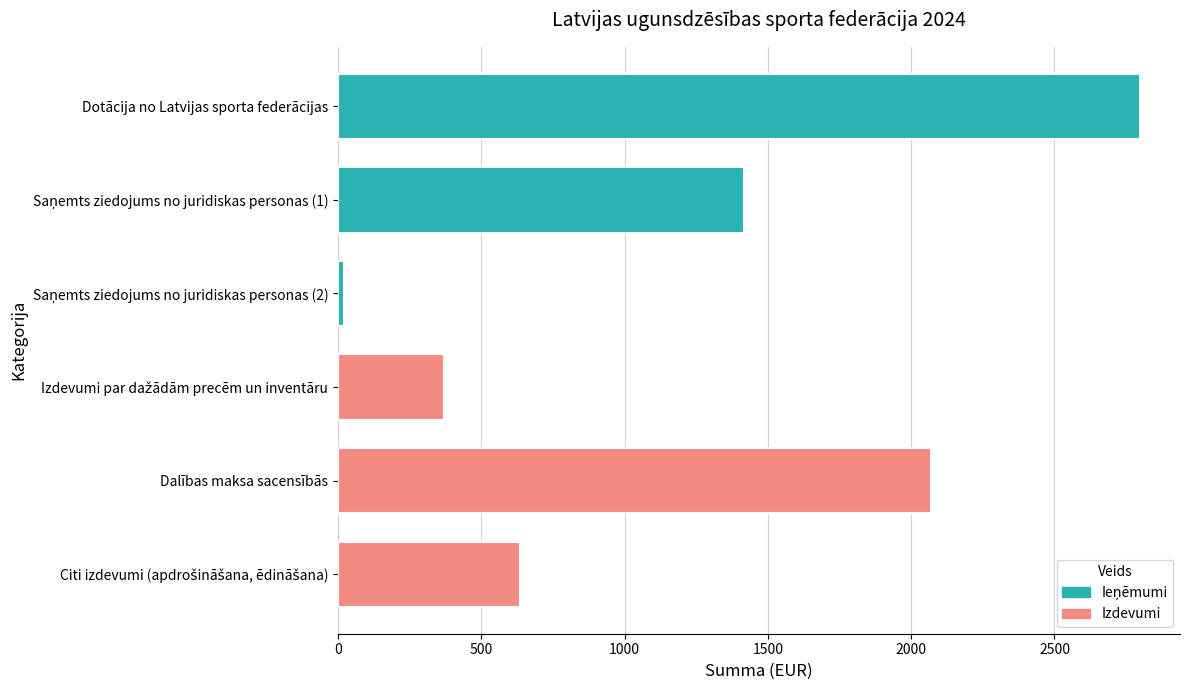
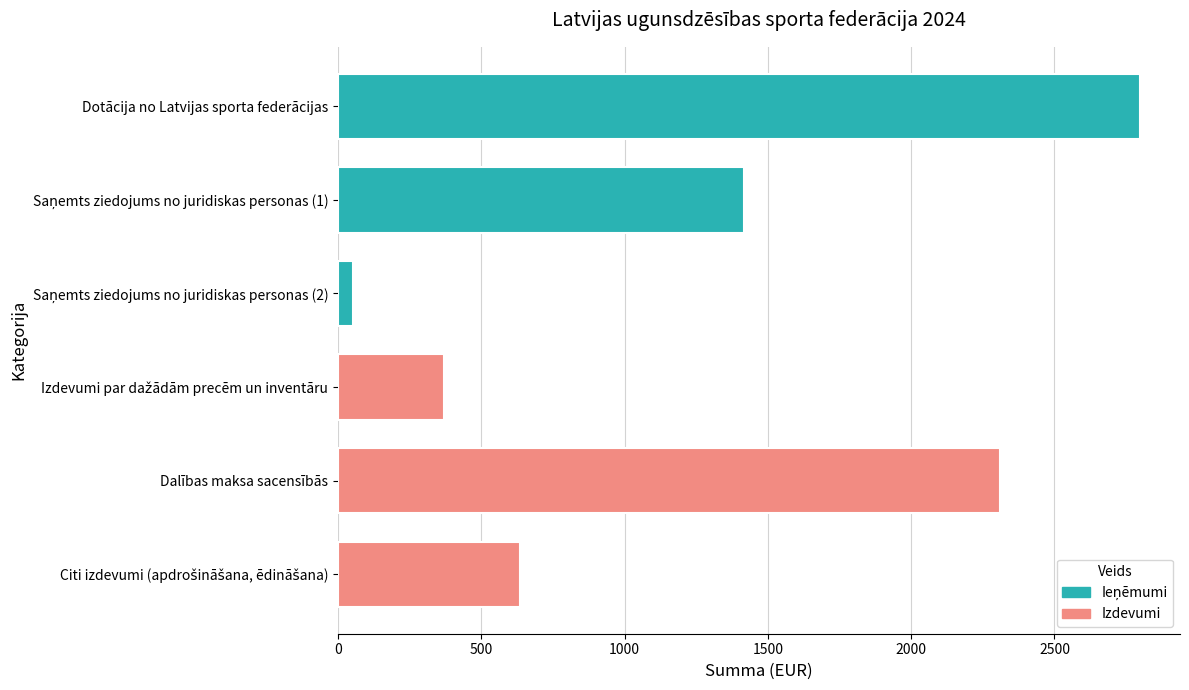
Saņemts ziedojums no juridiskas personas (2): 20 -> 50
Dalības maksa sacensībās: 2070 -> 2310
